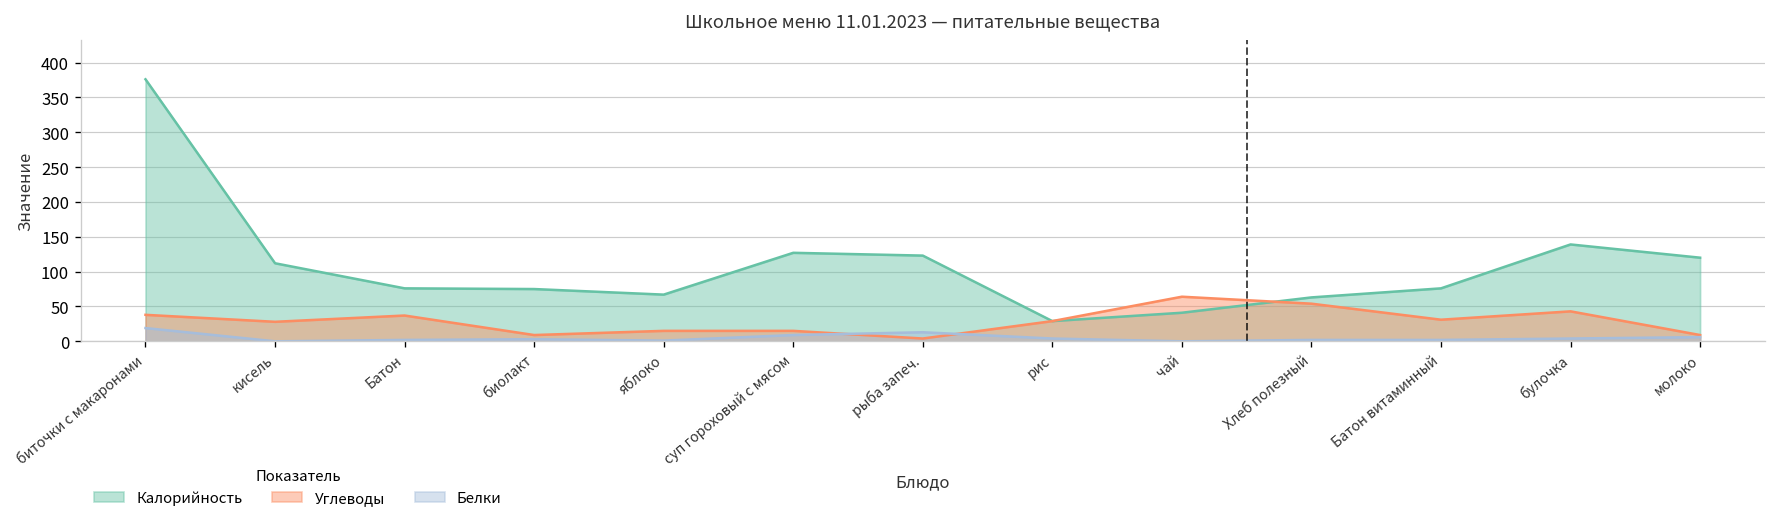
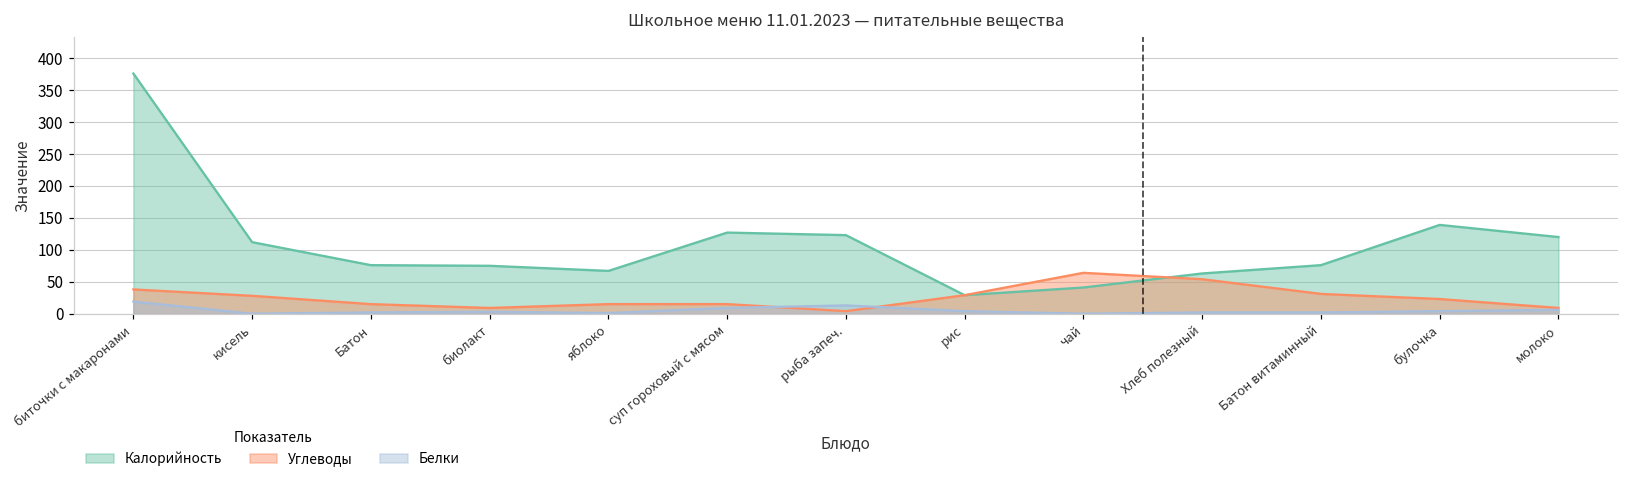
Углеводы, Батон: 40 -> 20
Углеводы, булочка: 40 -> 20
